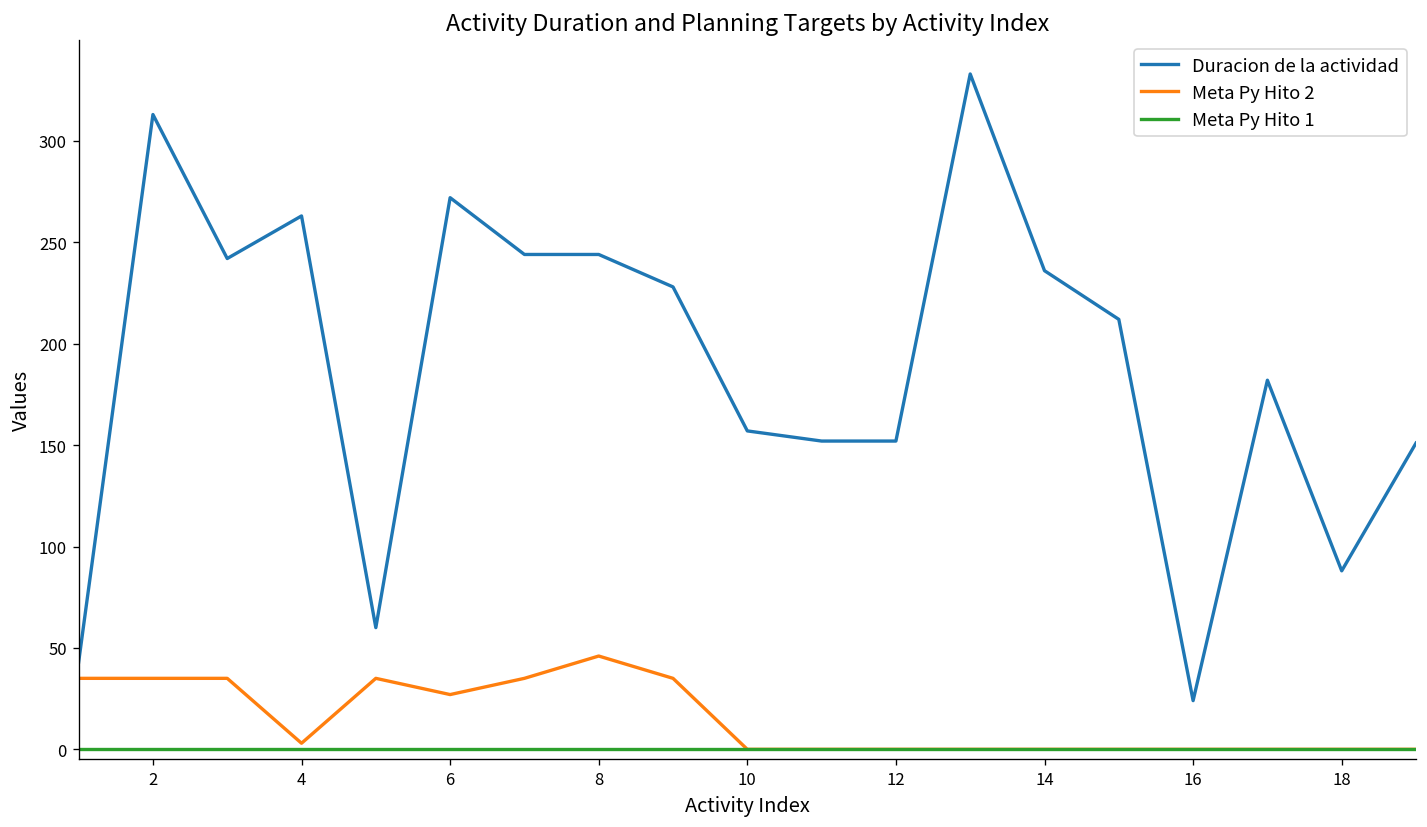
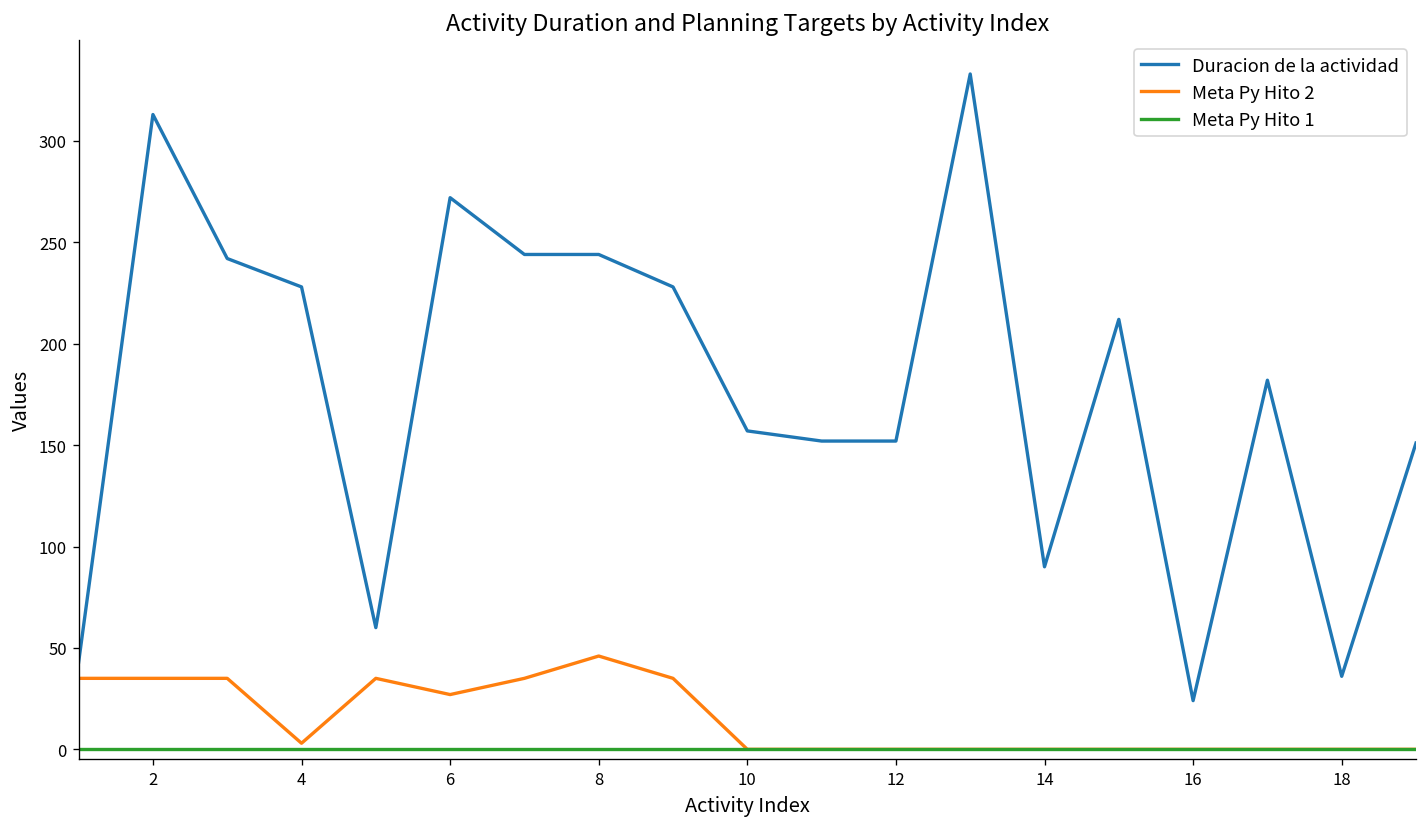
Duracion de la actividad, 4: 263 -> 228
Duracion de la actividad, 14: 236 -> 90
Duracion de la actividad, 18: 88 -> 36
